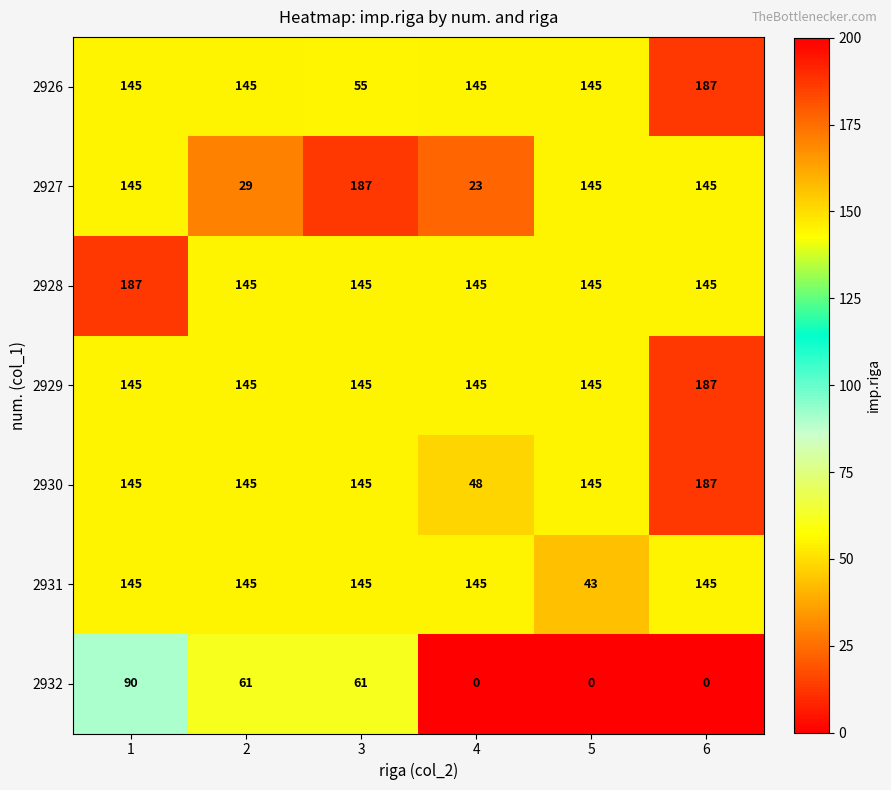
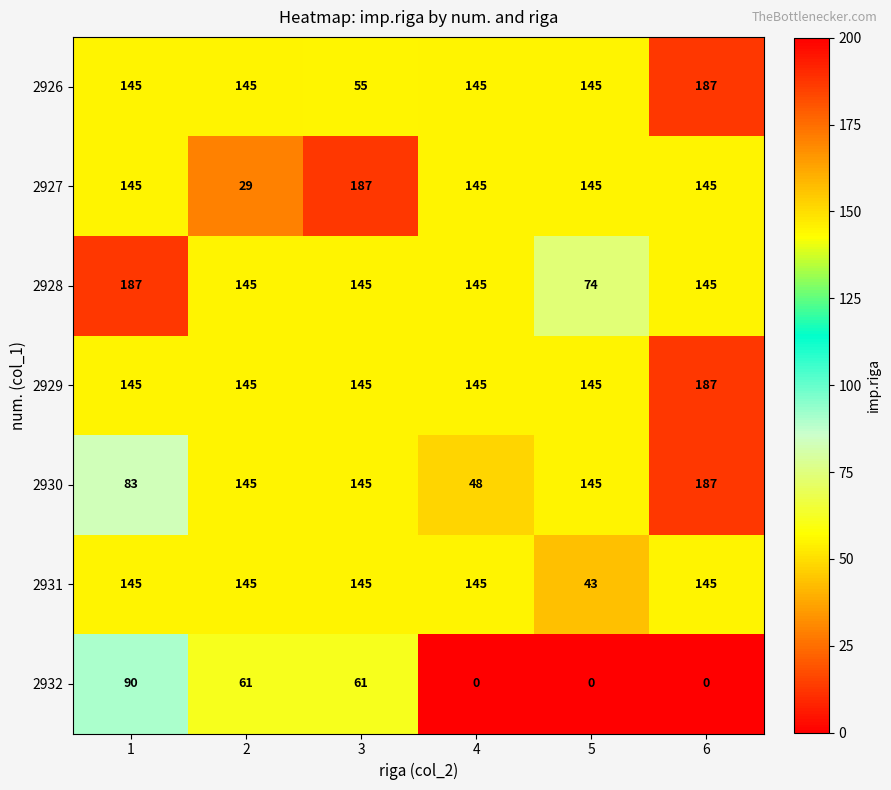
2927, 4: 23 -> 145
2928, 5: 145 -> 74
2930, 1: 145 -> 83
